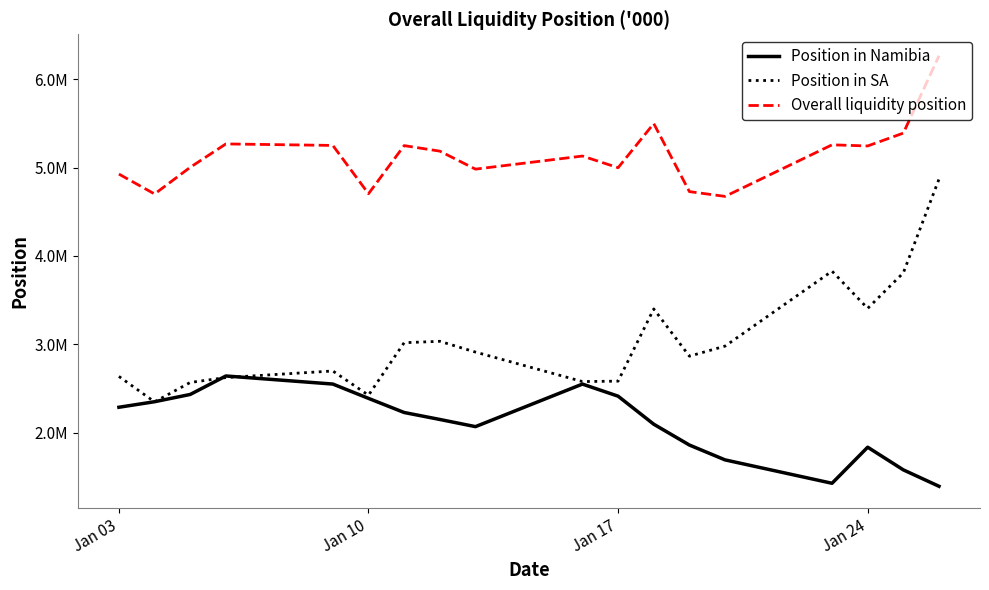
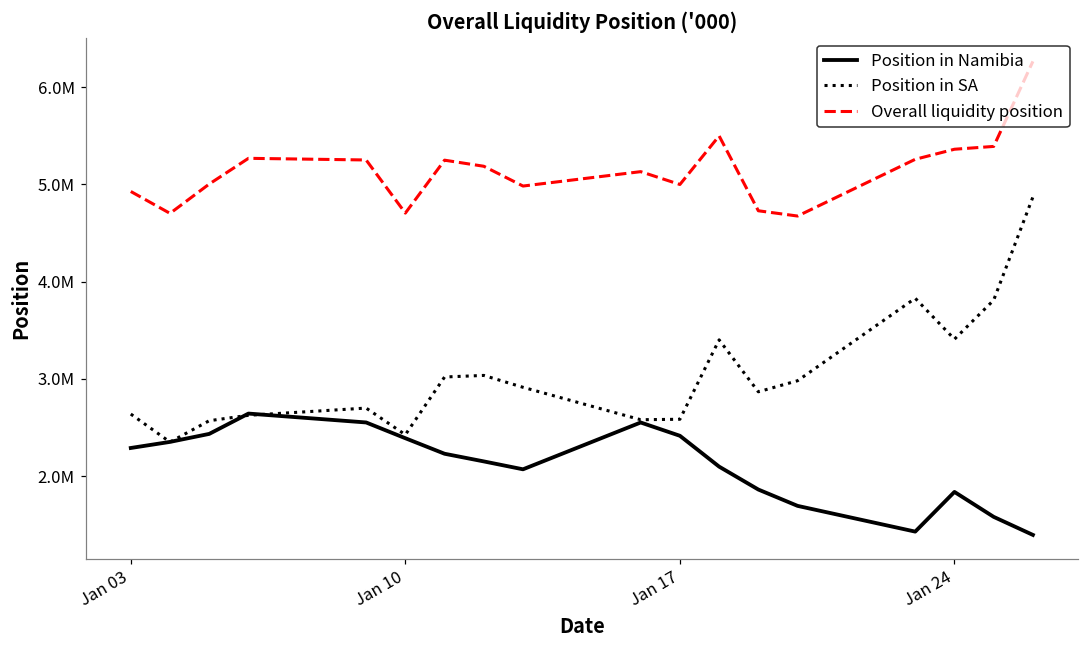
Overall liquidity position, Jan 24: 5200000 -> 5400000
